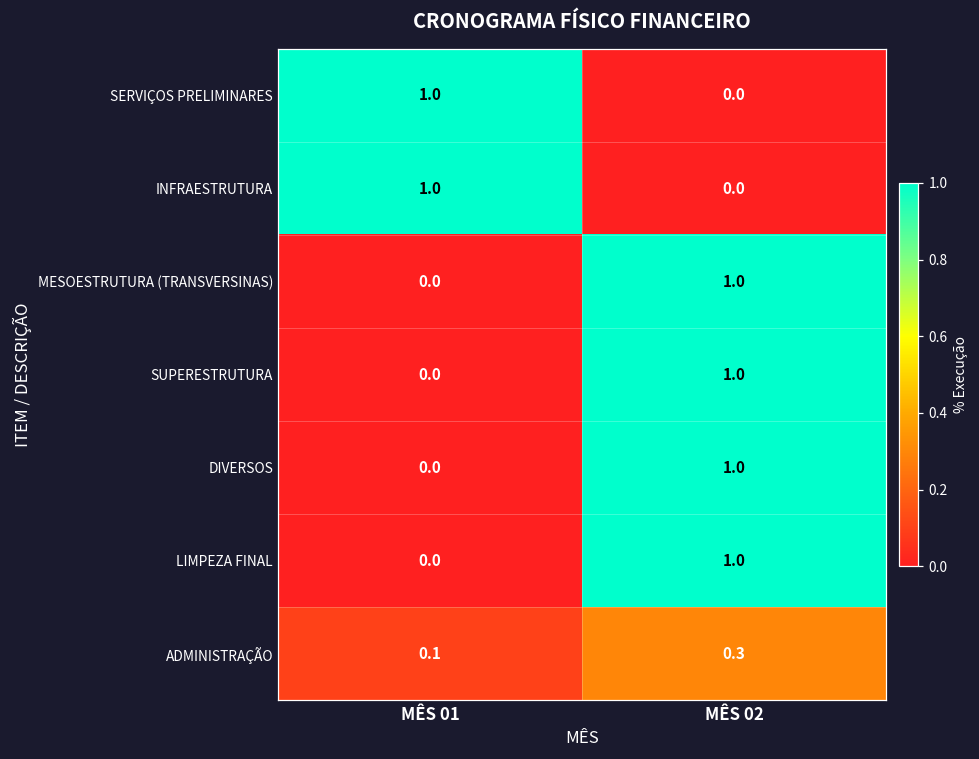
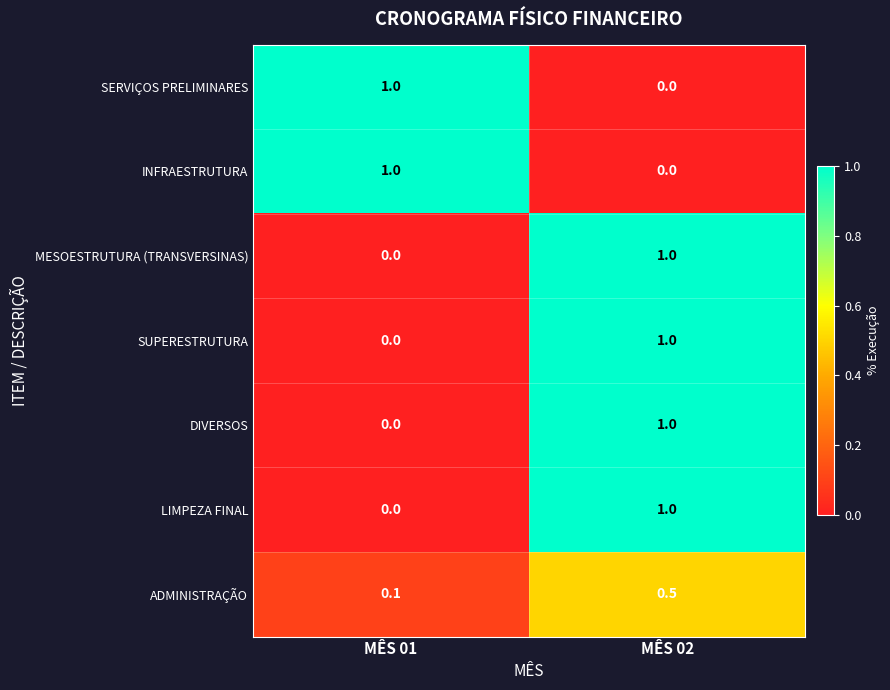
ADMINISTRAÇÃO, MÊS 02: 0.3 -> 0.5
